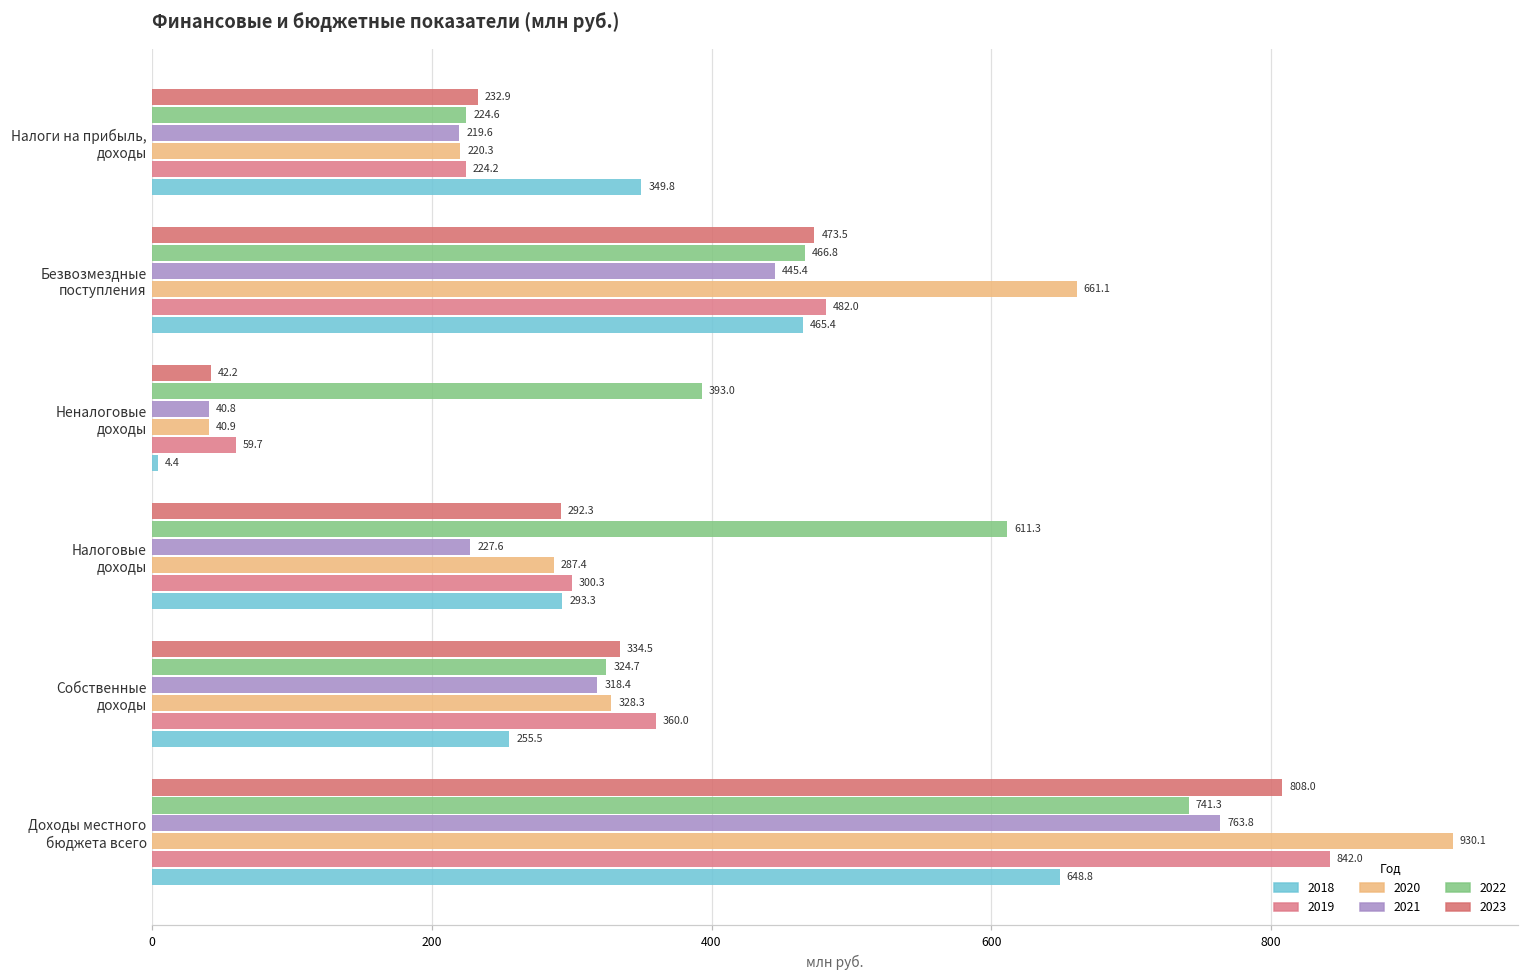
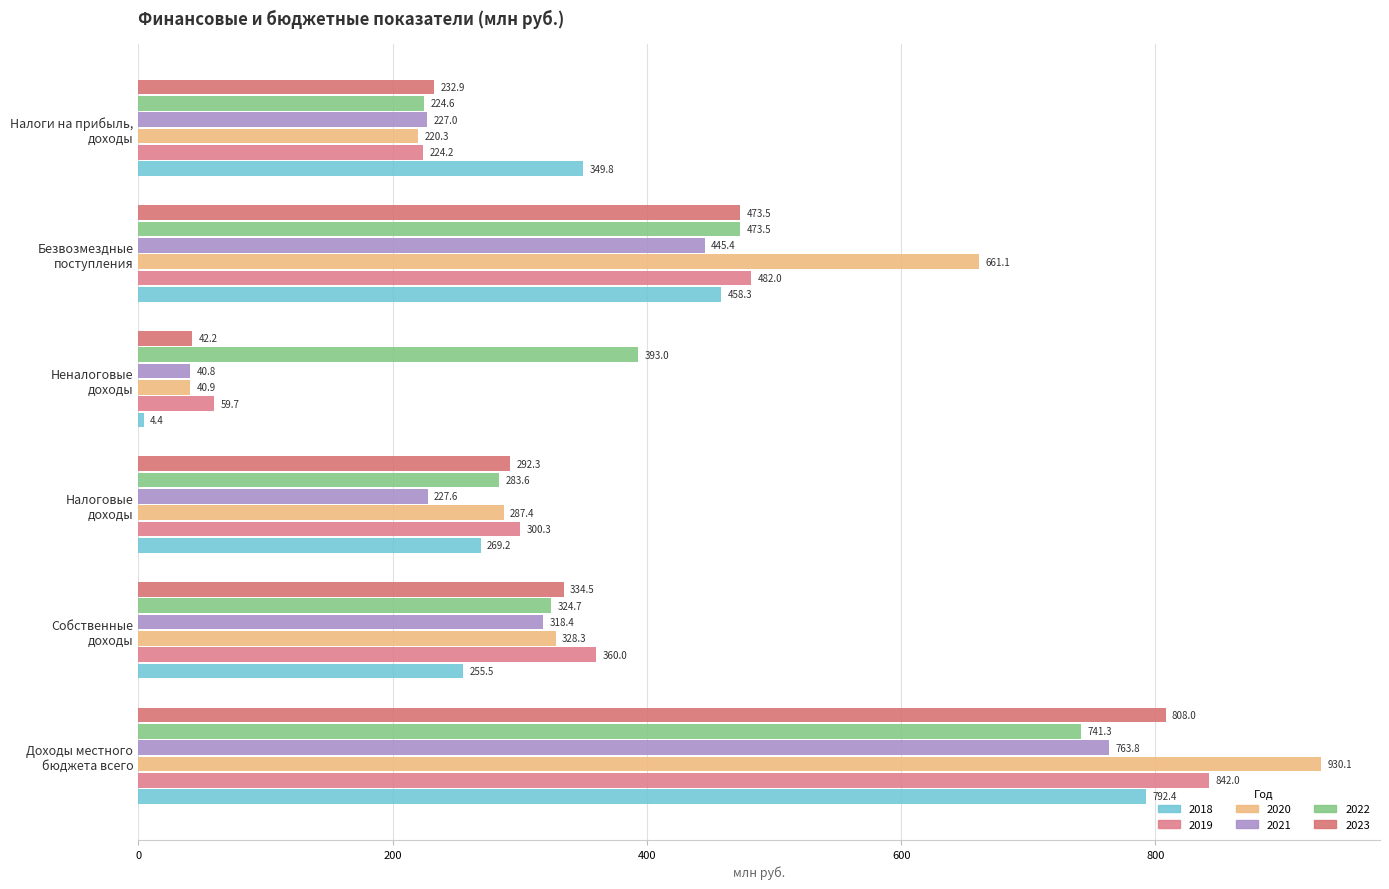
2021, Налоги на прибыль, доходы: 219.6 -> 227.0
2022, Безвозмездные поступления: 466.8 -> 473.5
2018, Безвозмездные поступления: 465.4 -> 458.3
2022, Налоговые доходы: 611.3 -> 283.6
2018, Налоговые доходы: 293.3 -> 269.2
2018, Доходы местного бюджета всего: 648.8 -> 792.4
